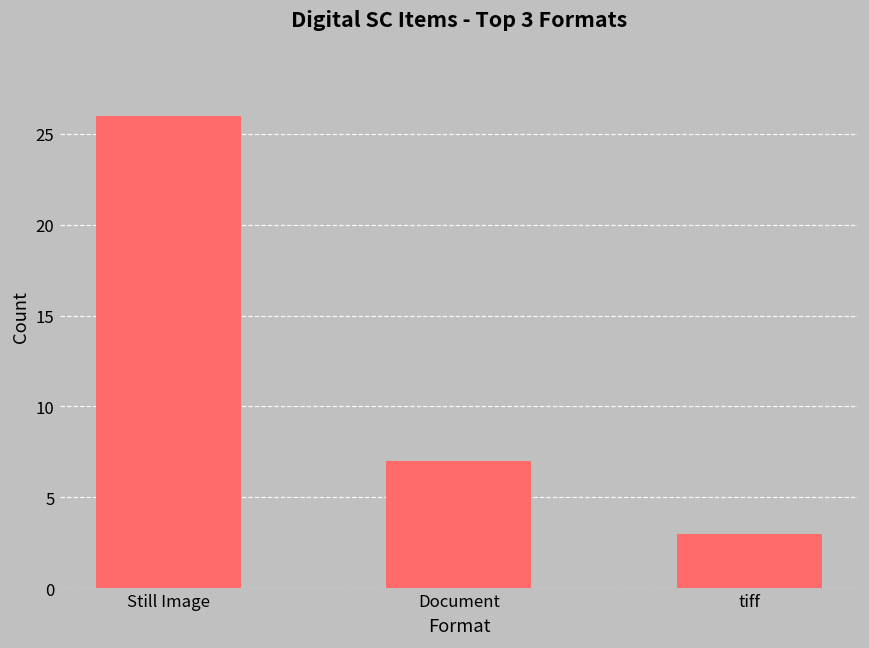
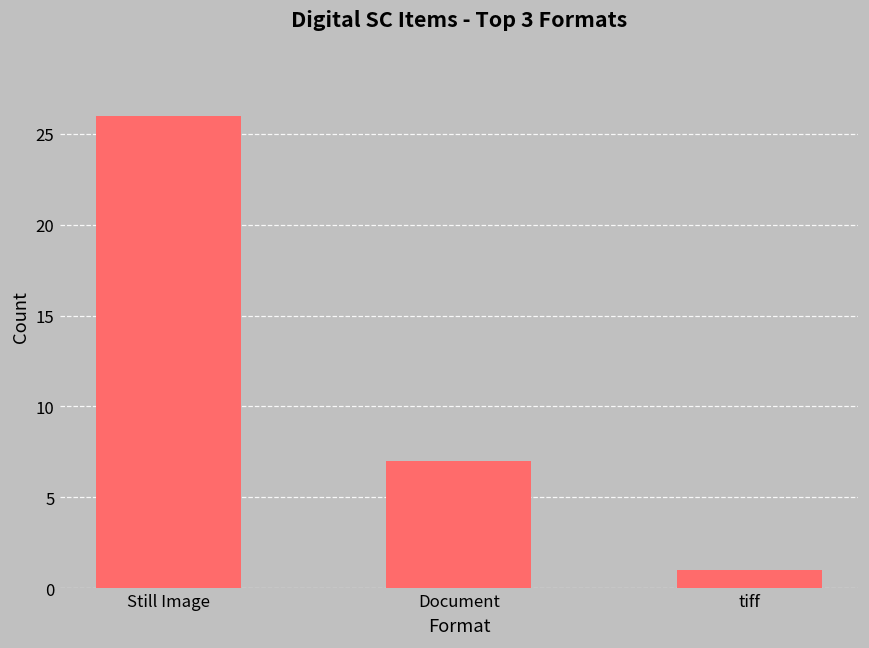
tiff: 3 -> 1
